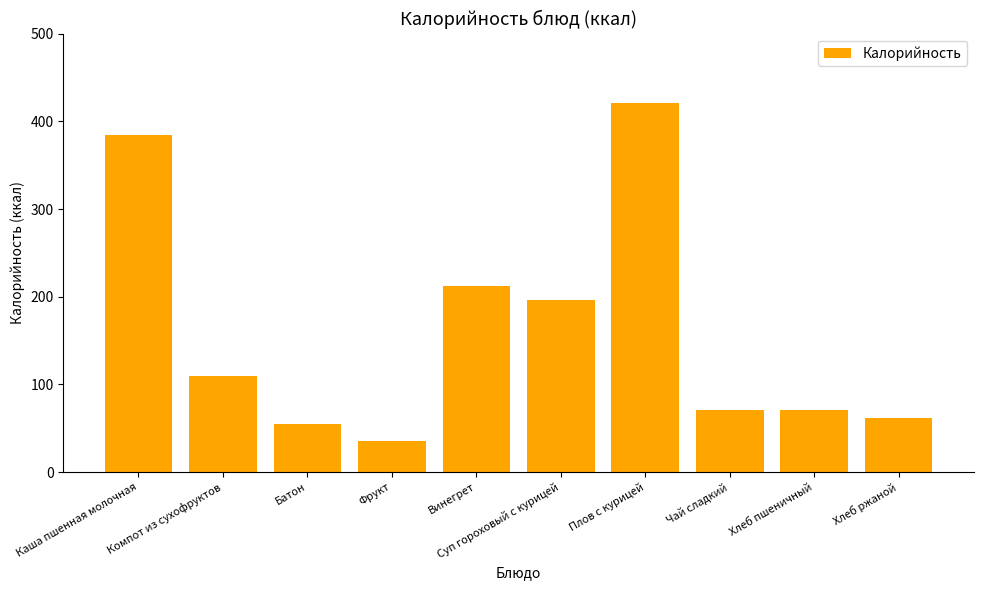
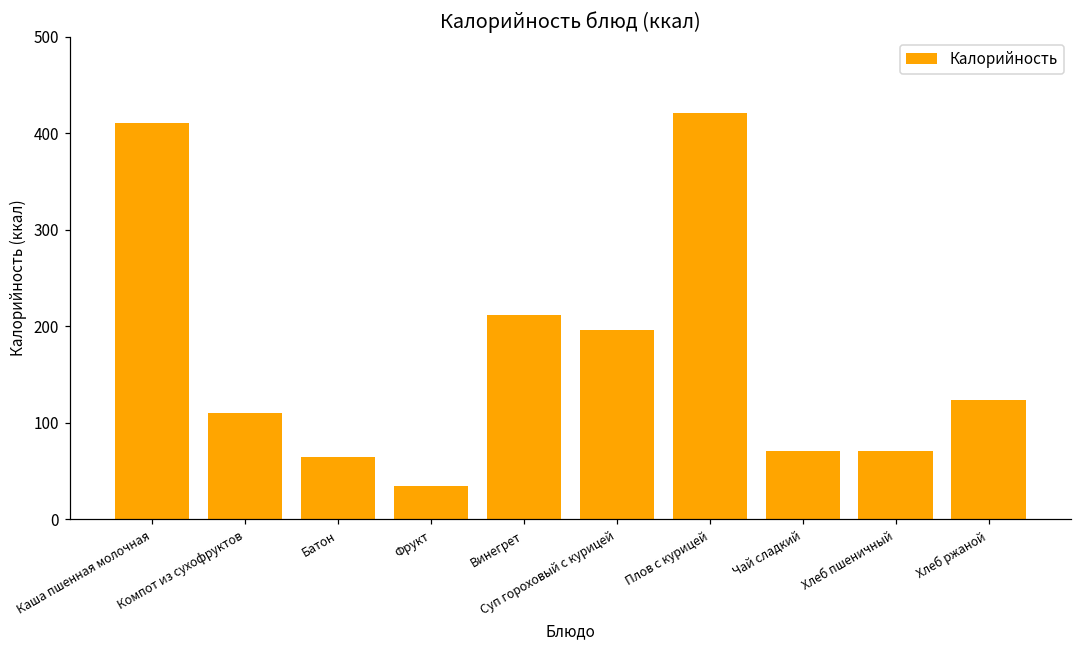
Каша пшенная молочная: 380 -> 410
Батон: 60 -> 70
Хлеб ржаной: 60 -> 120
